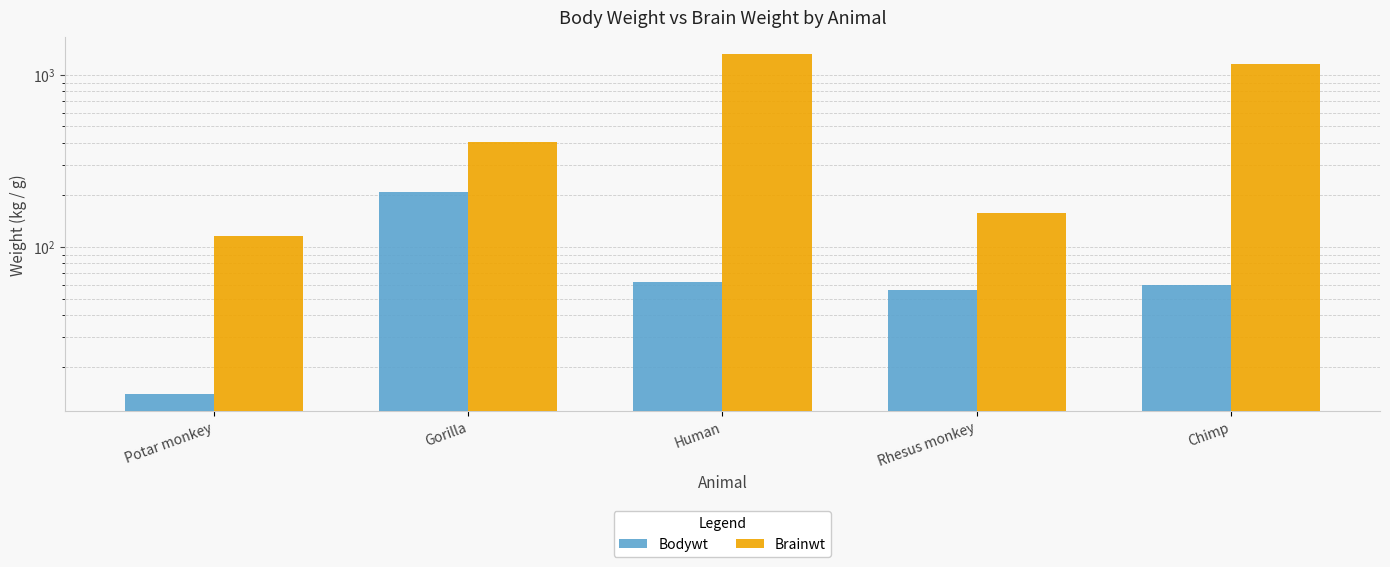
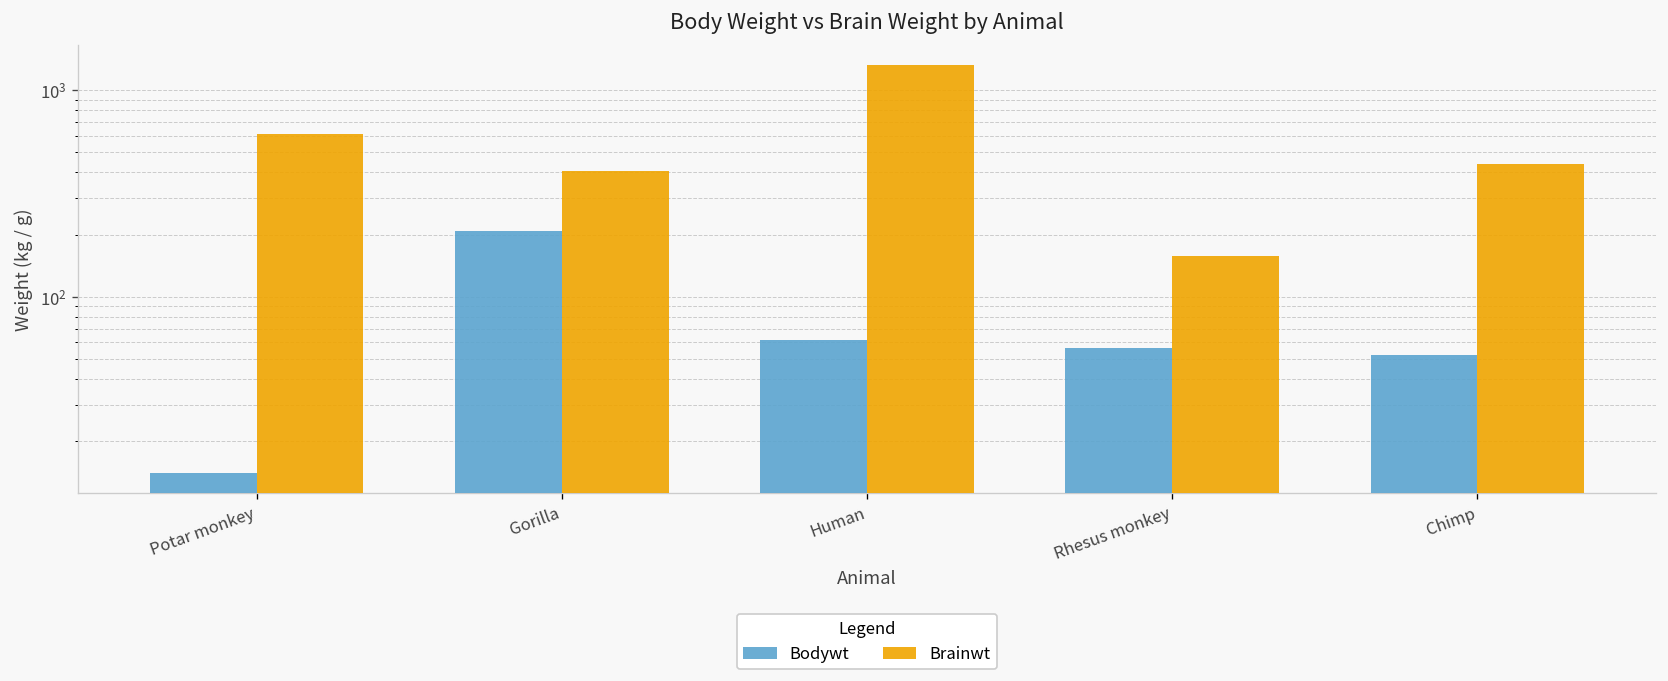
Brainwt, Potar monkey: 120 -> 610
Bodywt, Chimp: 60 -> 52
Brainwt, Chimp: 1200 -> 440
